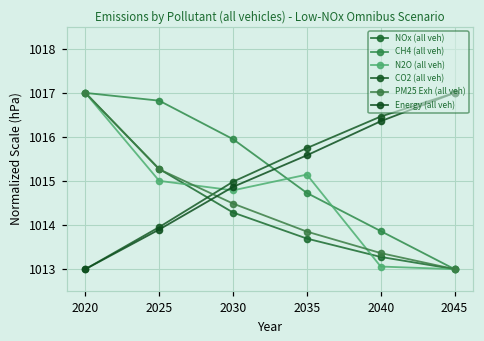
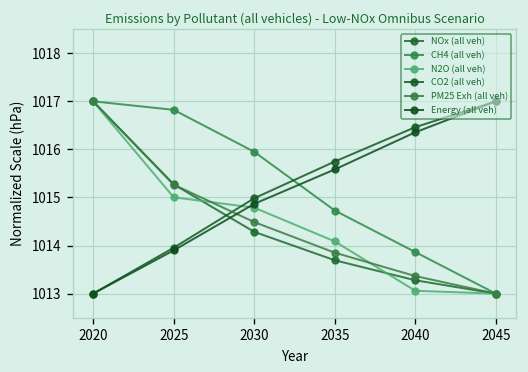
N2O (all veh), 2035: 1015.1 -> 1014.1
